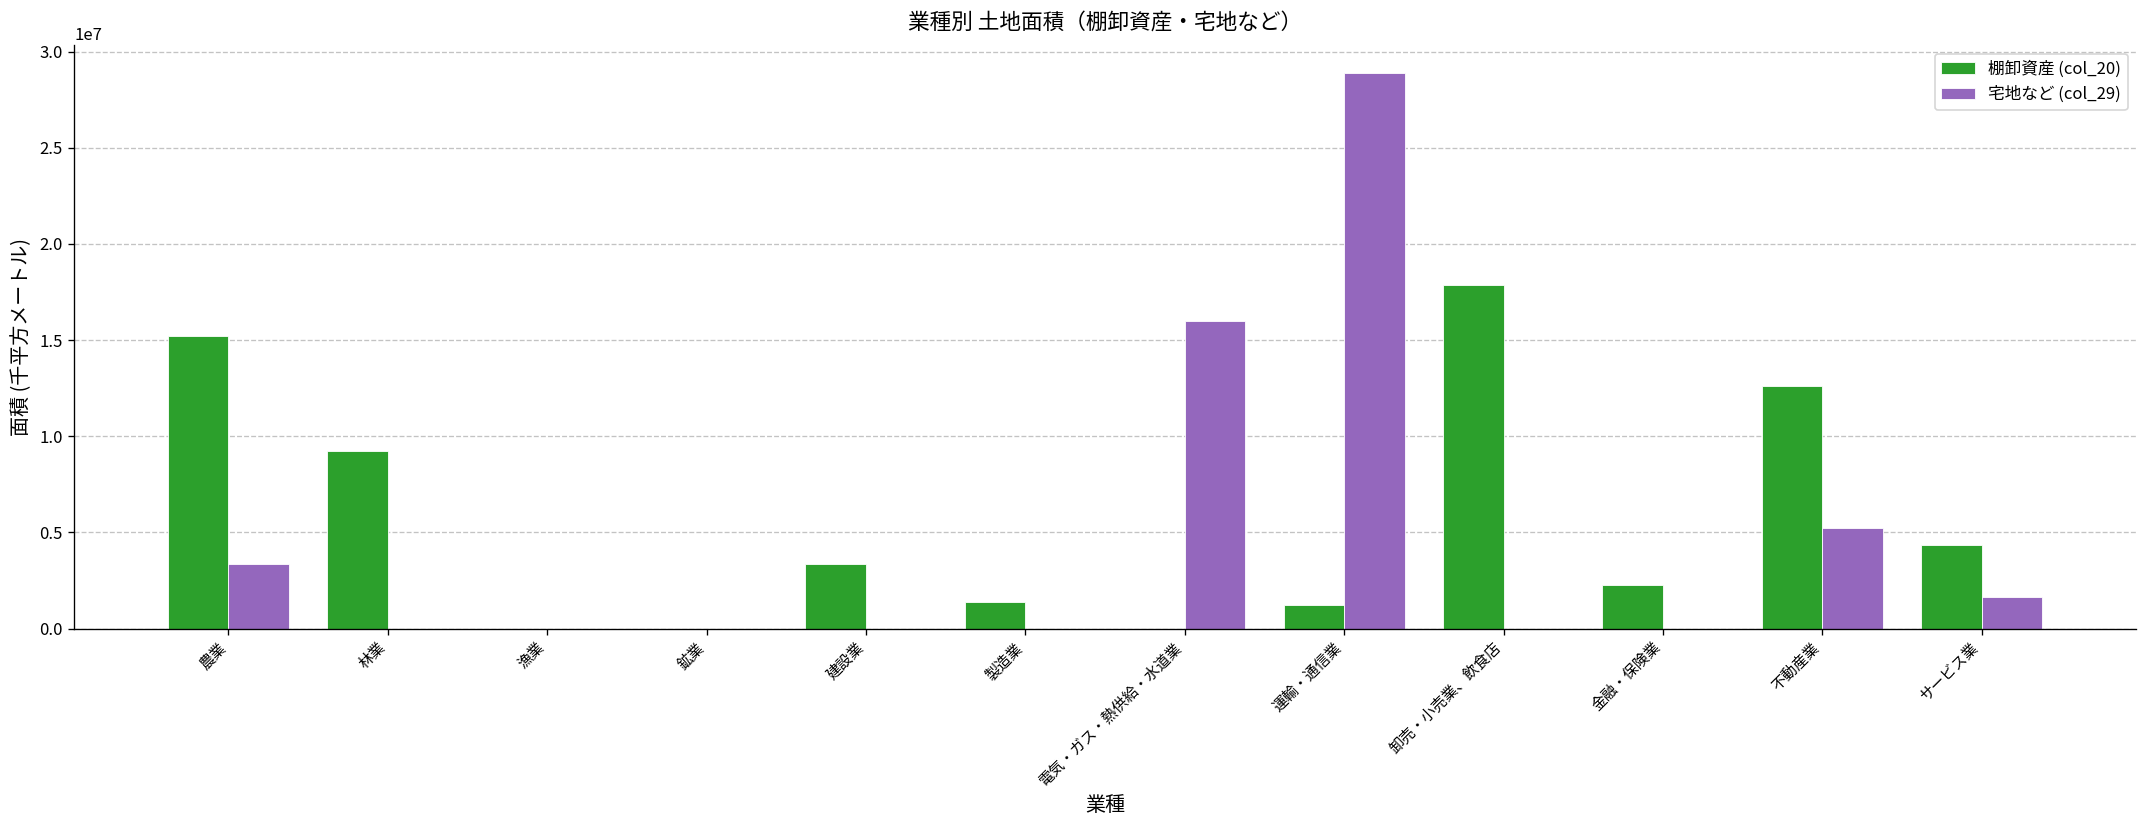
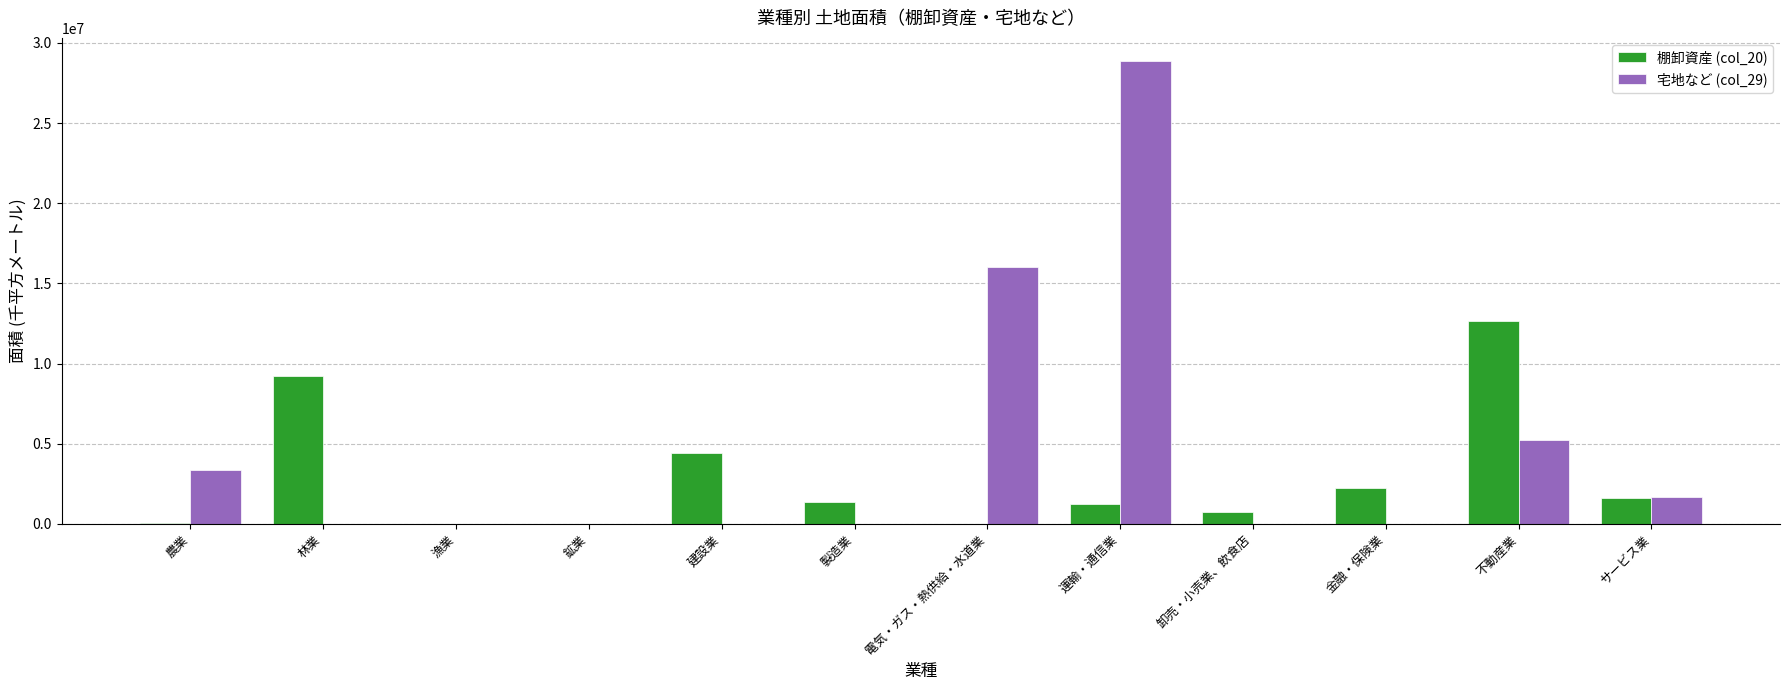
棚卸資産 (col_20), 農業: 15200000 -> 100000
棚卸資産 (col_20), 建設業: 3400000 -> 4400000
棚卸資産 (col_20), 卸売・小売業、飲食店: 17900000 -> 700000
棚卸資産 (col_20), サービス業: 4300000 -> 1600000
